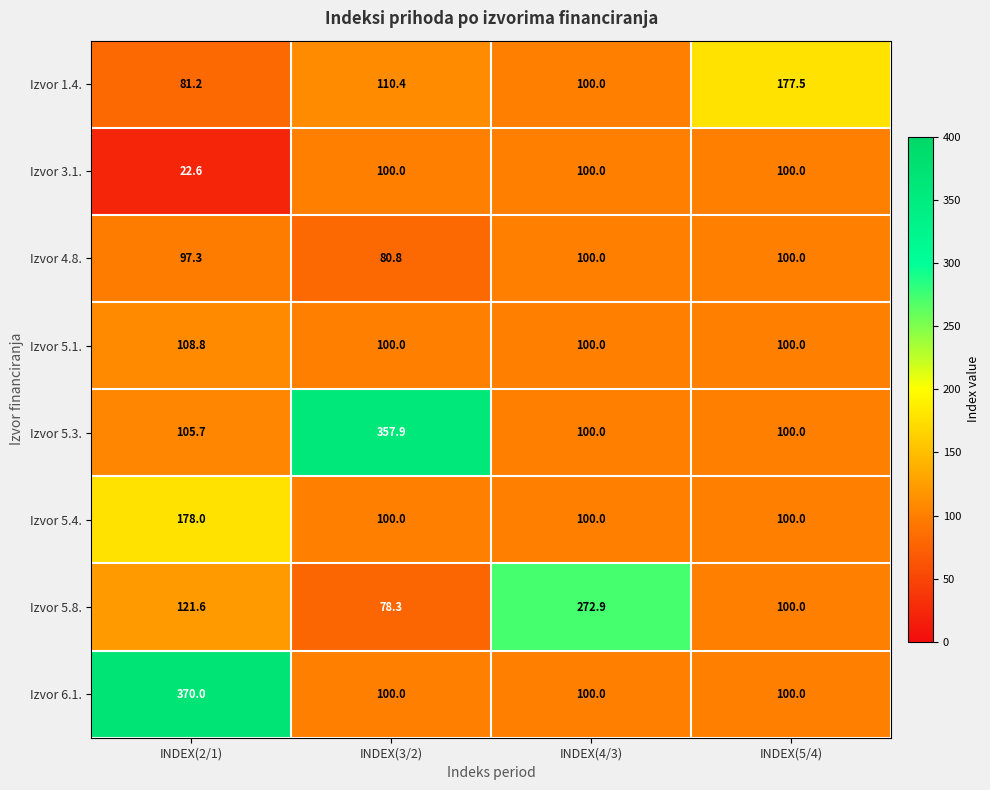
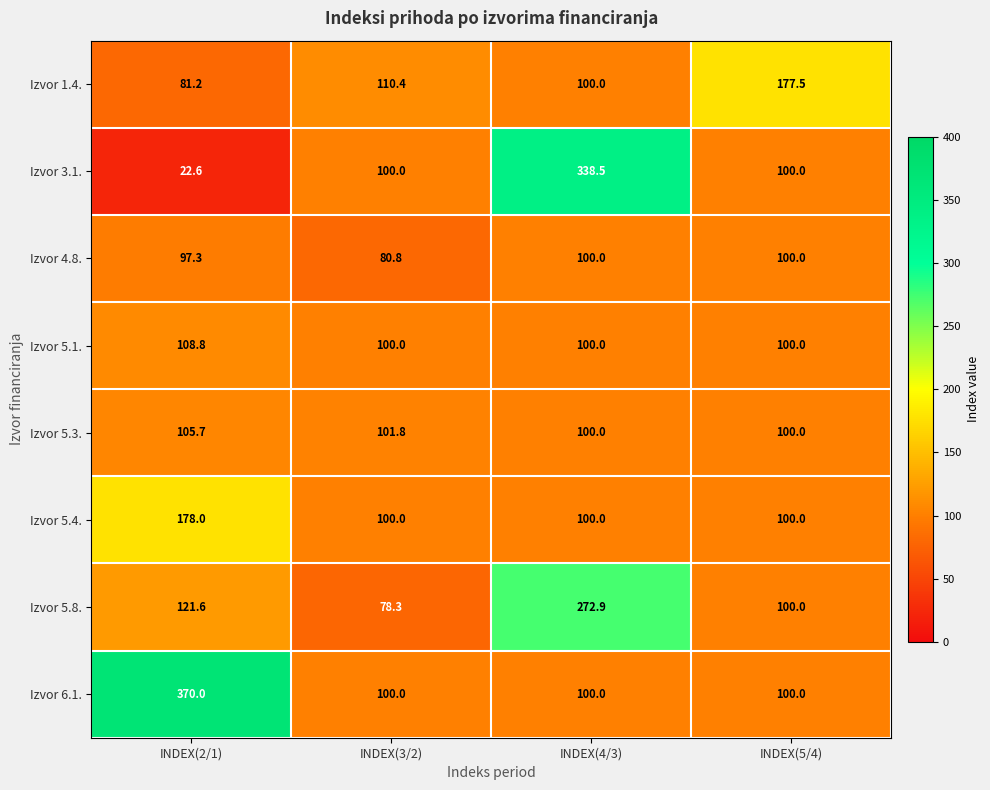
Izvor 3.1., INDEX(4/3): 100.0 -> 338.5
Izvor 5.3., INDEX(3/2): 357.9 -> 101.8
